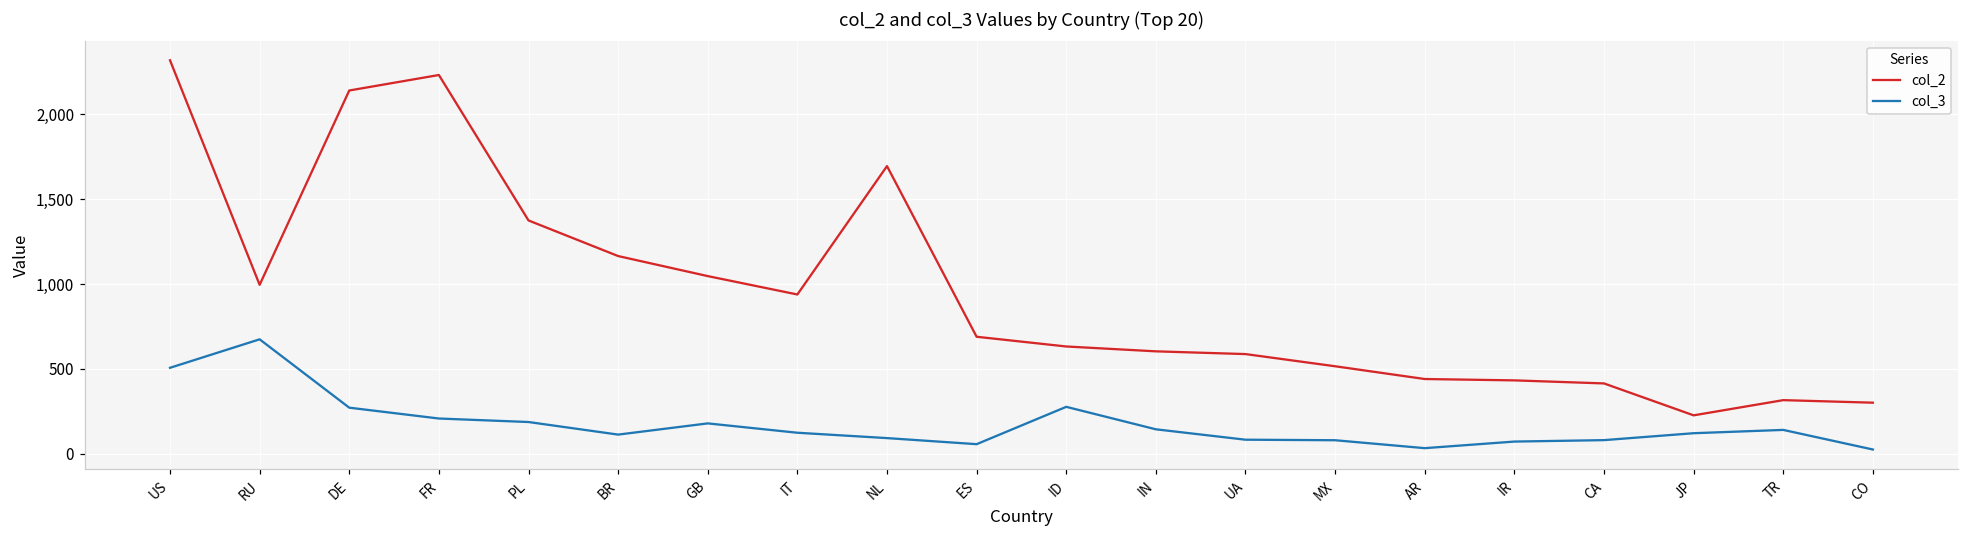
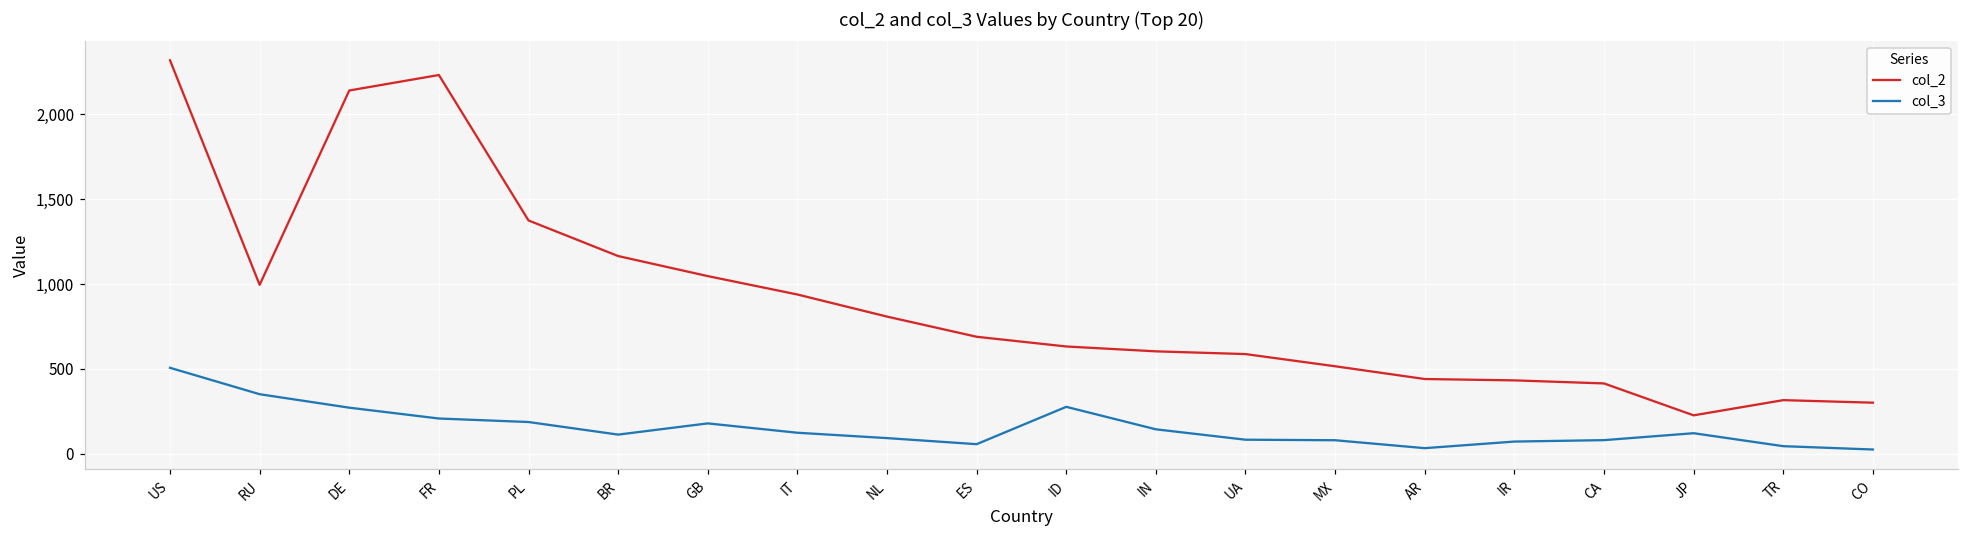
col_3, RU: 670 -> 350
col_2, NL: 1,690 -> 810
col_3, TR: 140 -> 50
